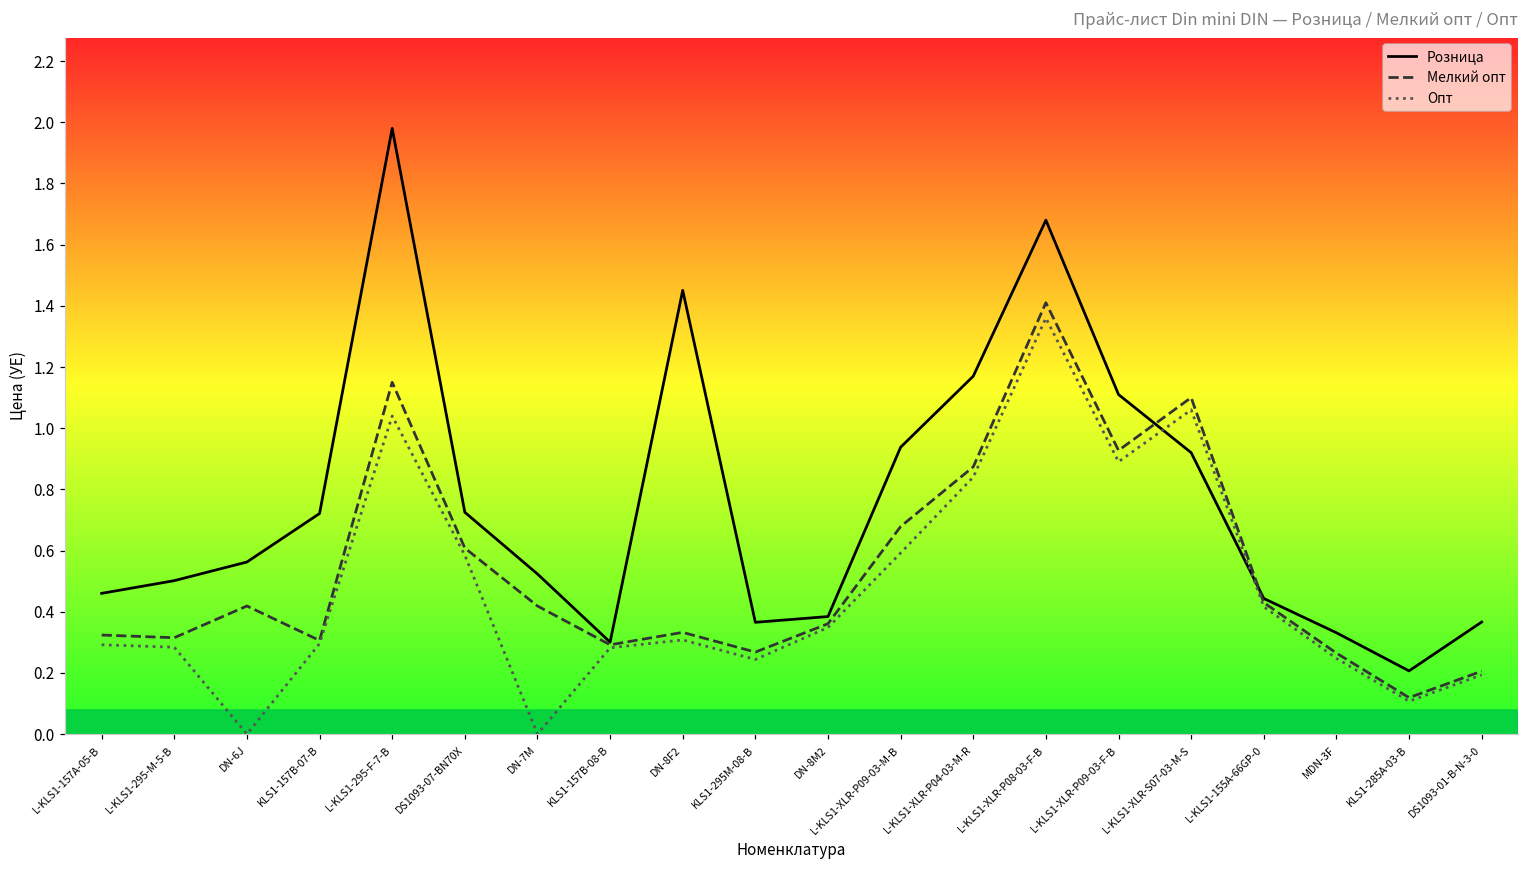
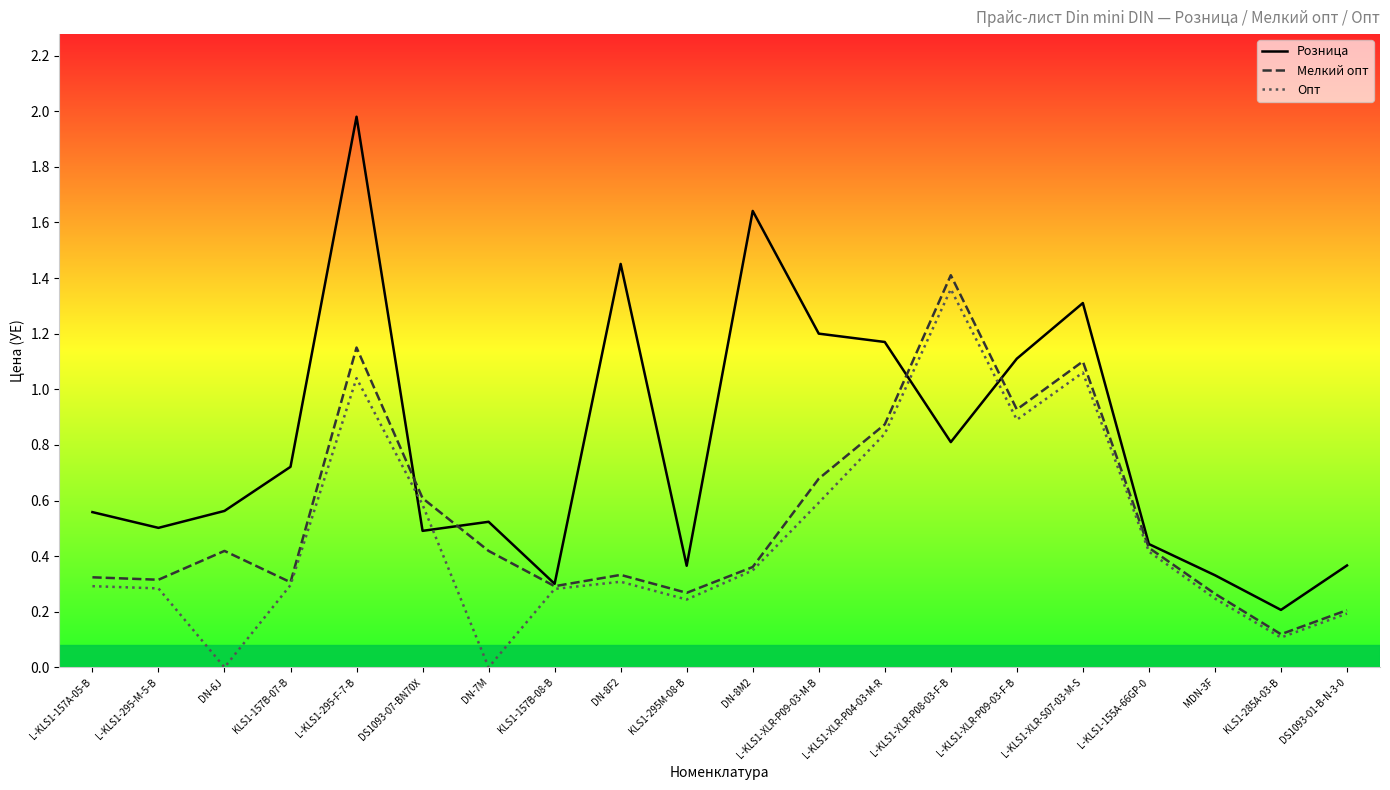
Розница, L-KLS1-157A-05-B: 0.46 -> 0.56
Розница, DS1093-07-BN70X: 0.73 -> 0.49
Розница, DN-8M2: 0.38 -> 1.64
Розница, L-KLS1-XLR-P09-03-M-B: 0.94 -> 1.20
Розница, L-KLS1-XLR-P08-03-F-B: 1.68 -> 0.81
Розница, L-KLS1-XLR-S07-03-M-S: 0.92 -> 1.31
